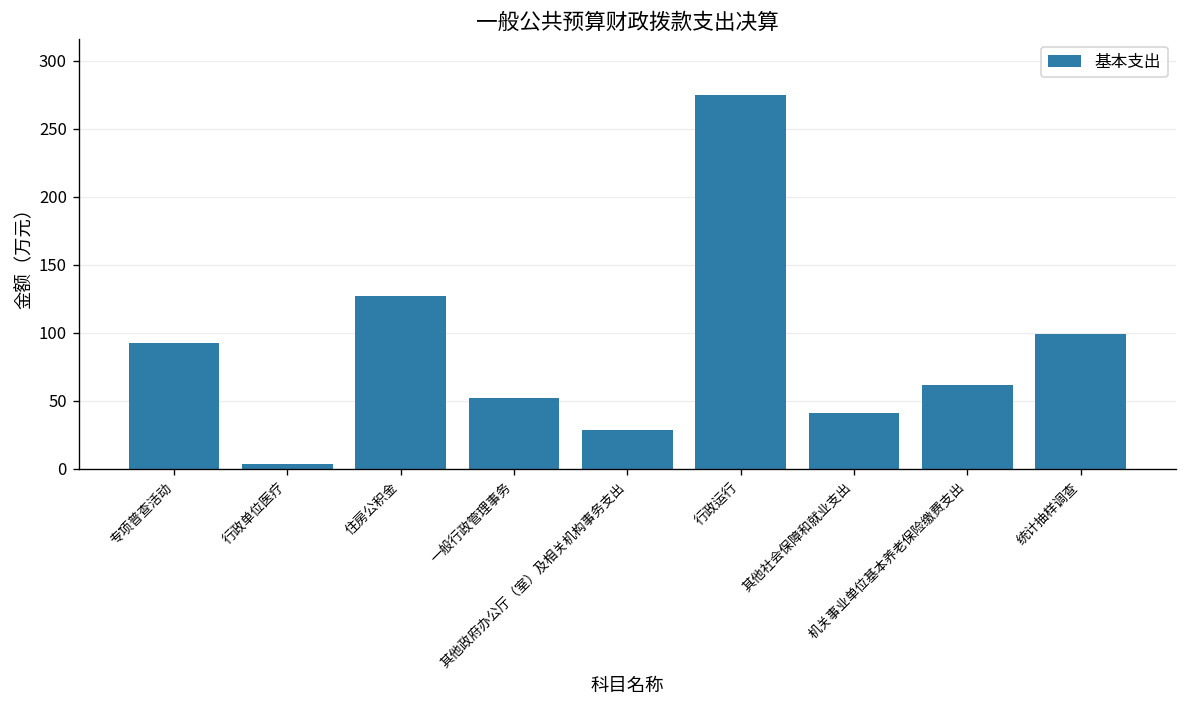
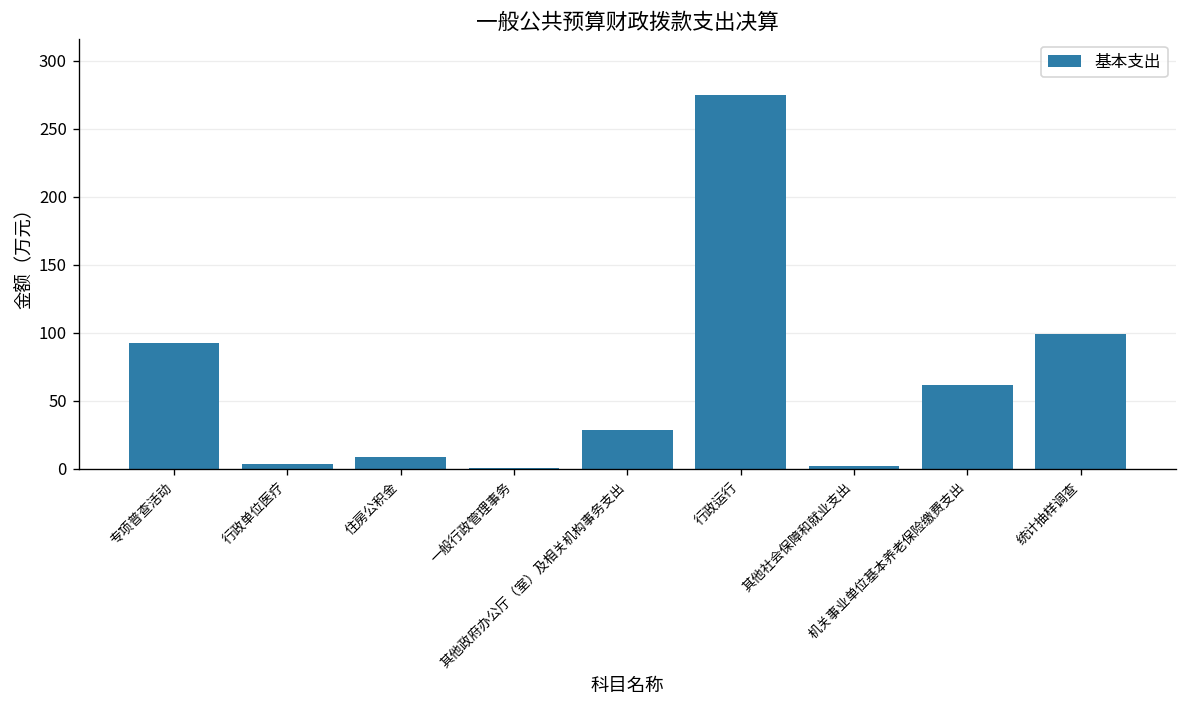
住房公积金: 127 -> 8
一般行政管理事务: 52 -> 1
其他社会保障和就业支出: 41 -> 2
